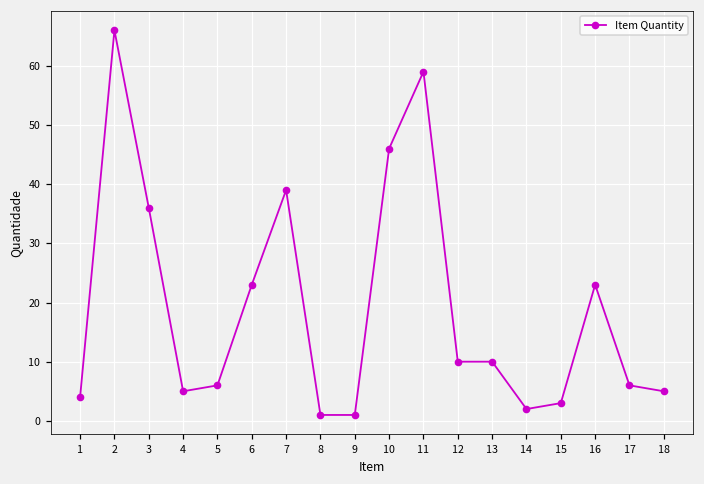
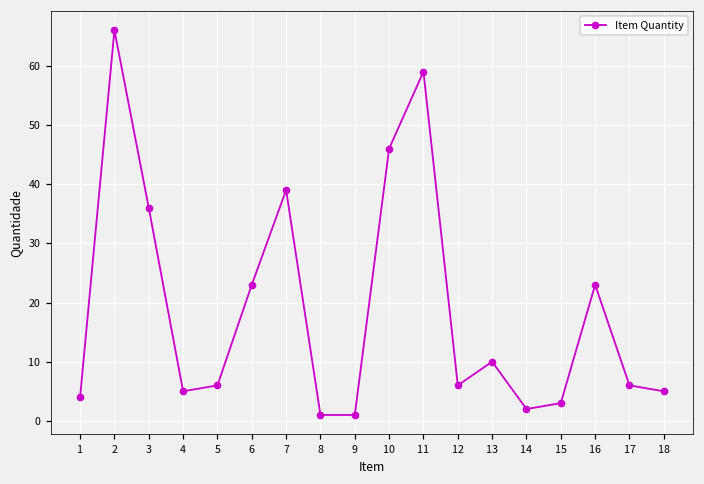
12: 10 -> 6
